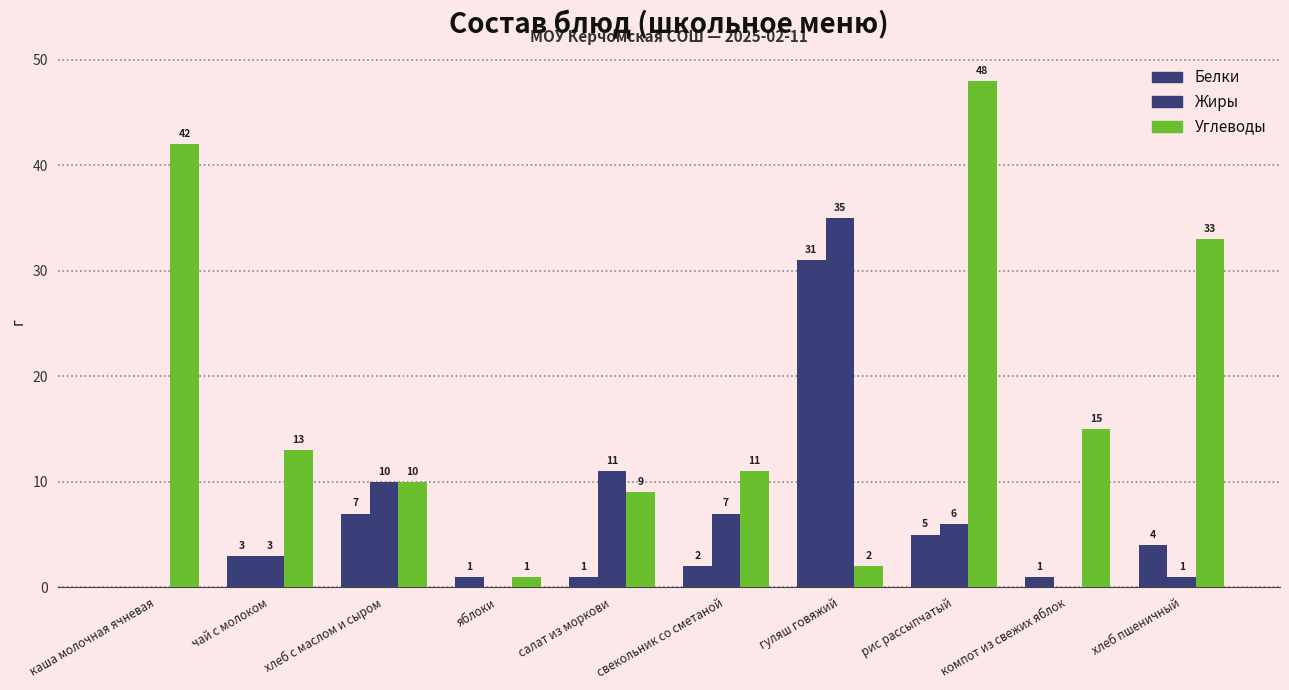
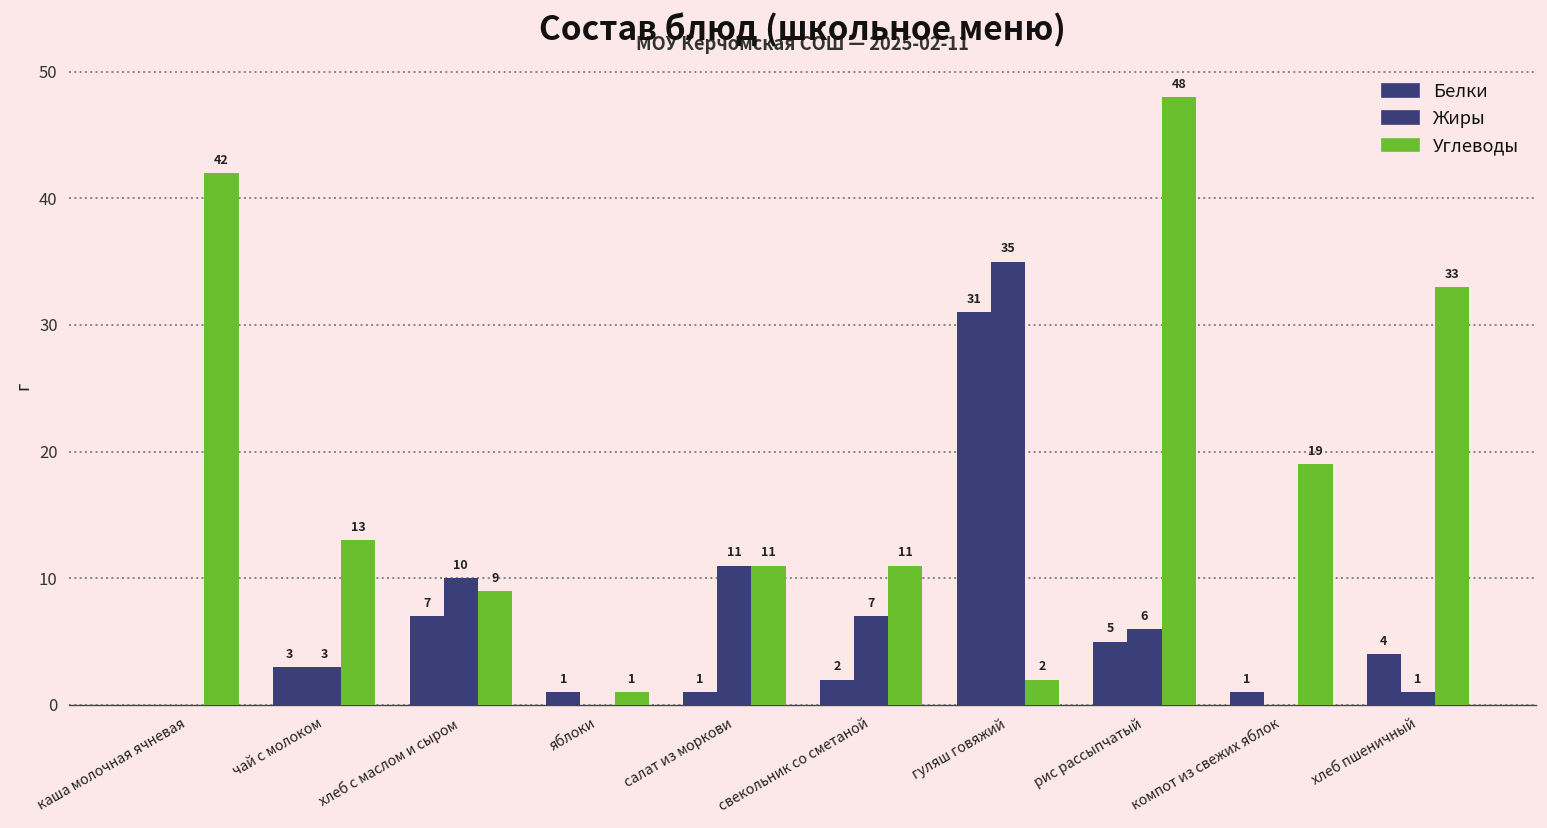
Углеводы, хлеб с маслом и сыром: 10 -> 9
Углеводы, салат из моркови: 9 -> 11
Углеводы, компот из свежих яблок: 15 -> 19
